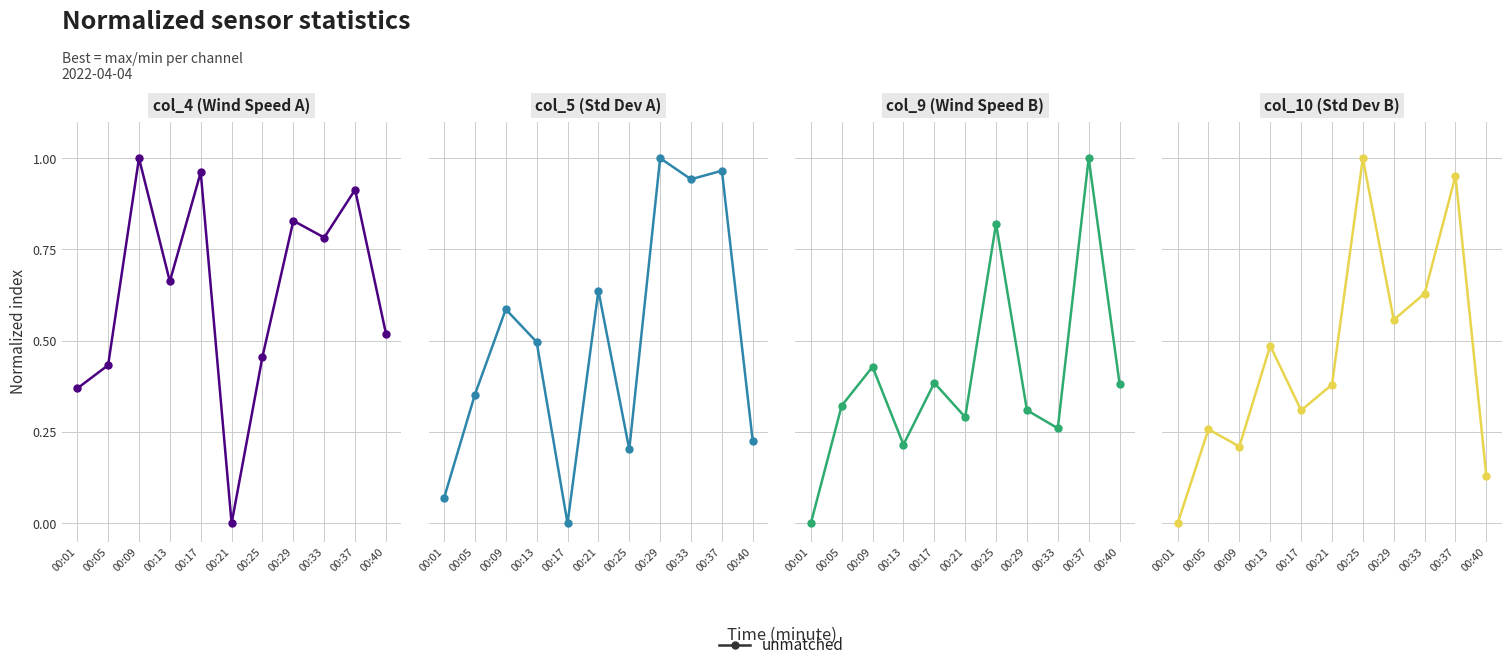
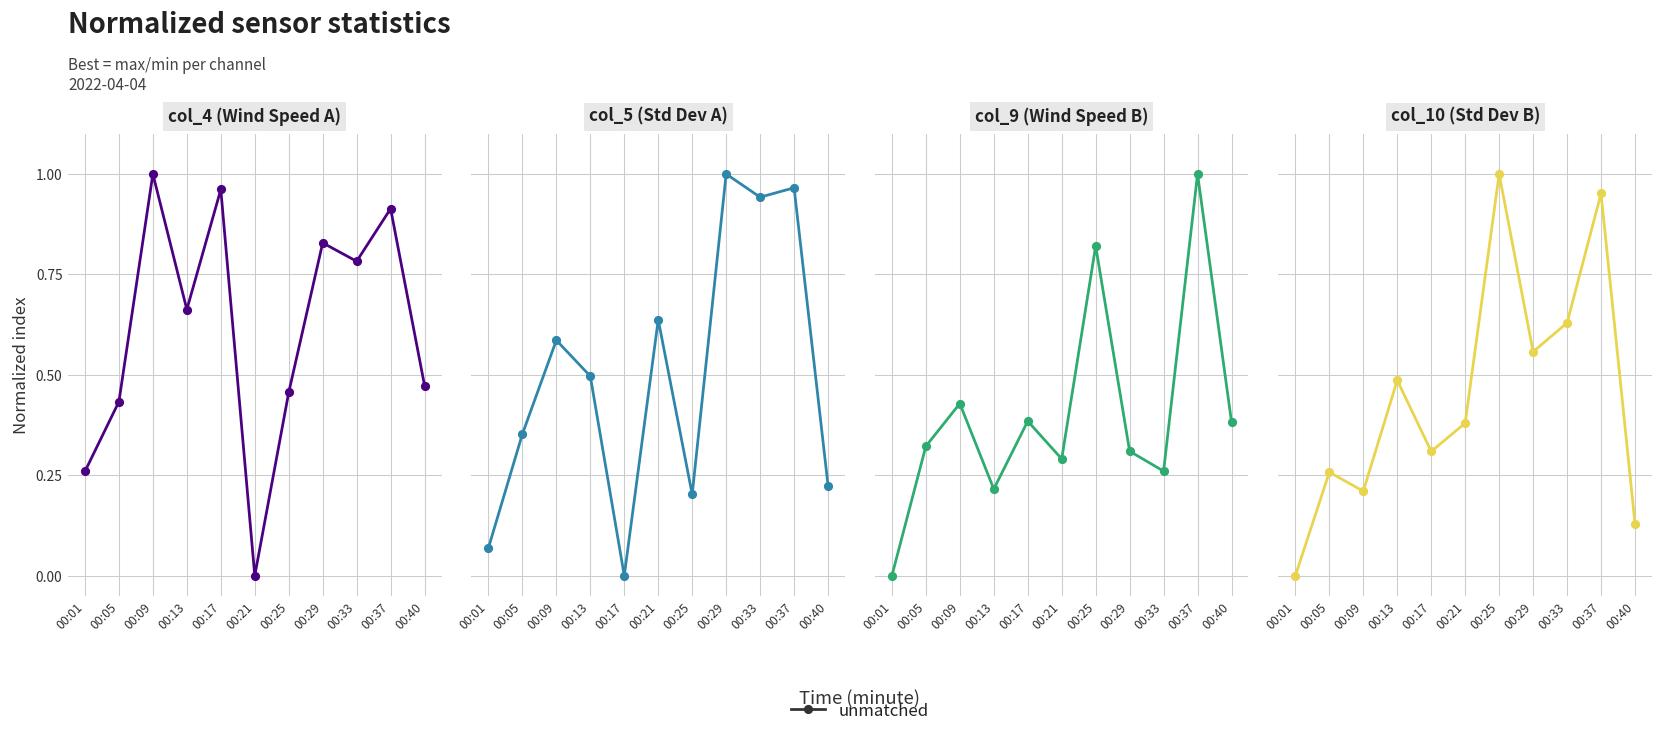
col_4 (Wind Speed A), 00:01: 0.37 -> 0.26
col_4 (Wind Speed A), 00:40: 0.52 -> 0.47
